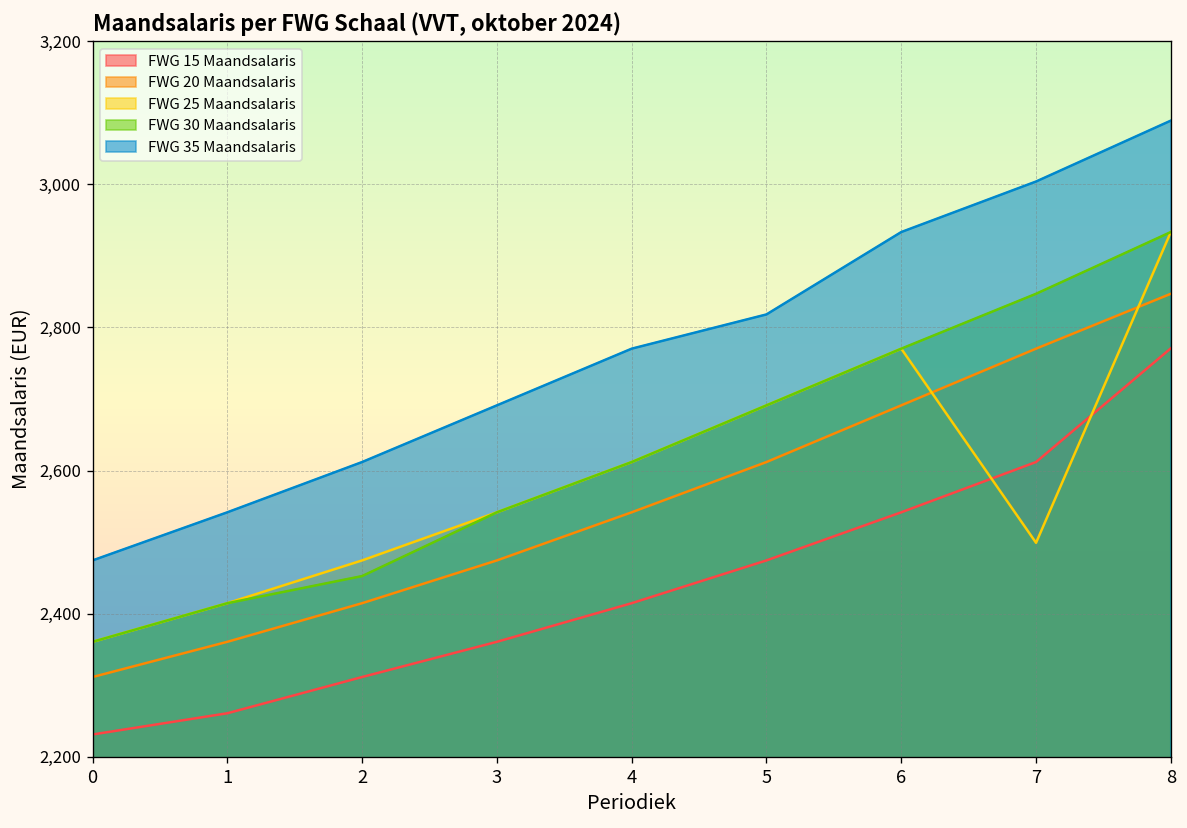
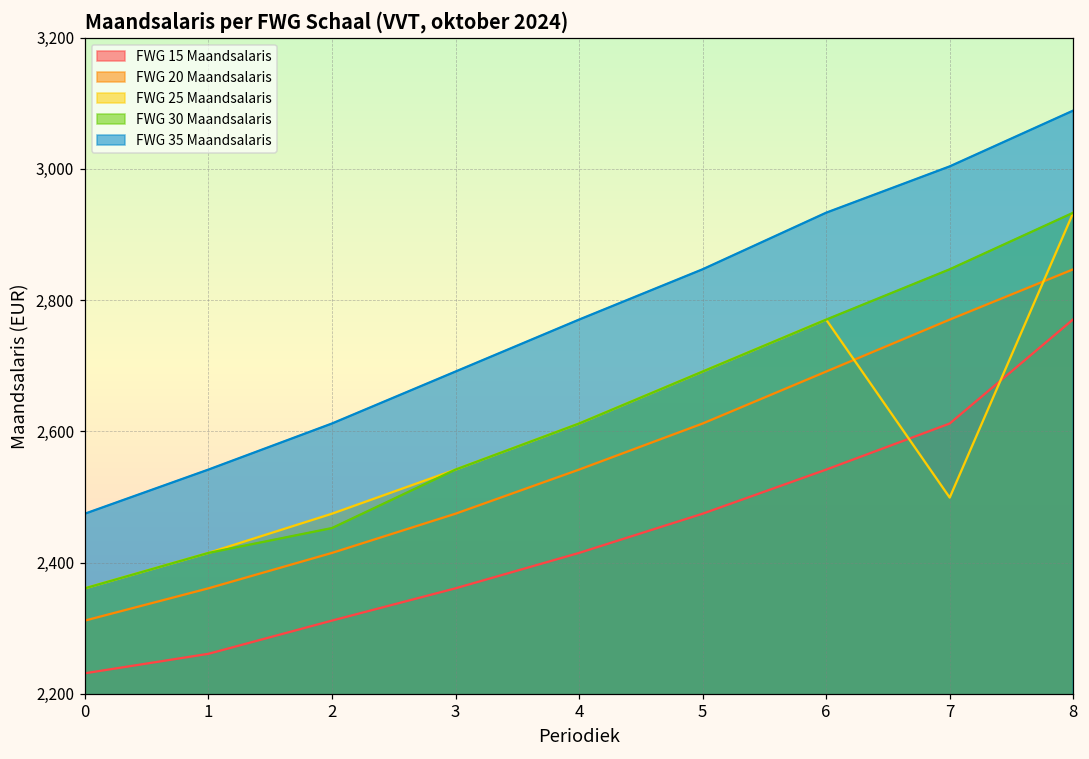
FWG 35 Maandsalaris, 5: 2,820 -> 2,850
